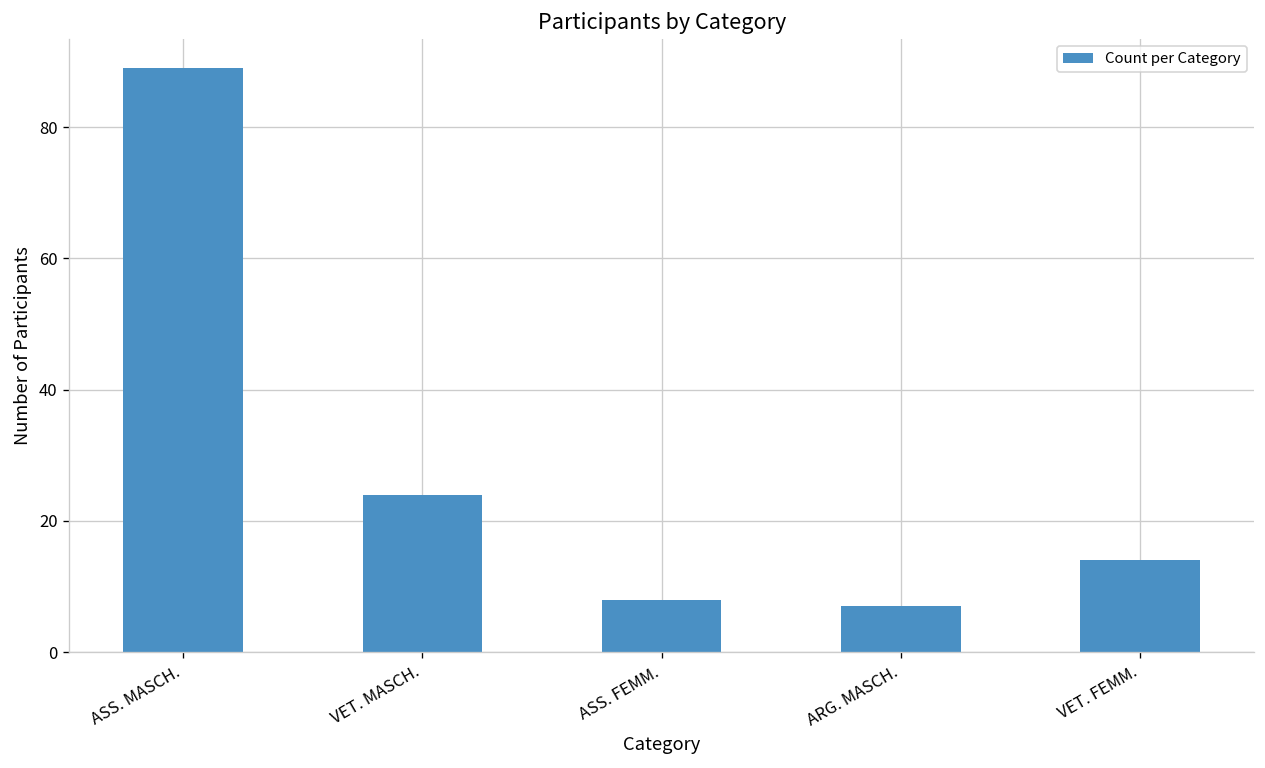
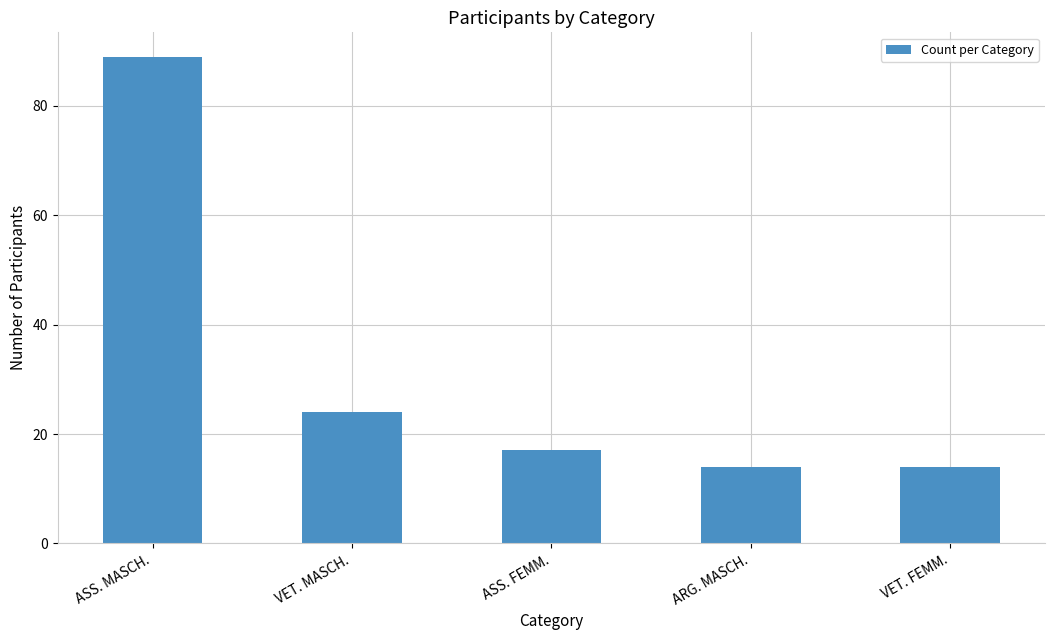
ASS. FEMM.: 8 -> 17
ARG. MASCH.: 7 -> 14
